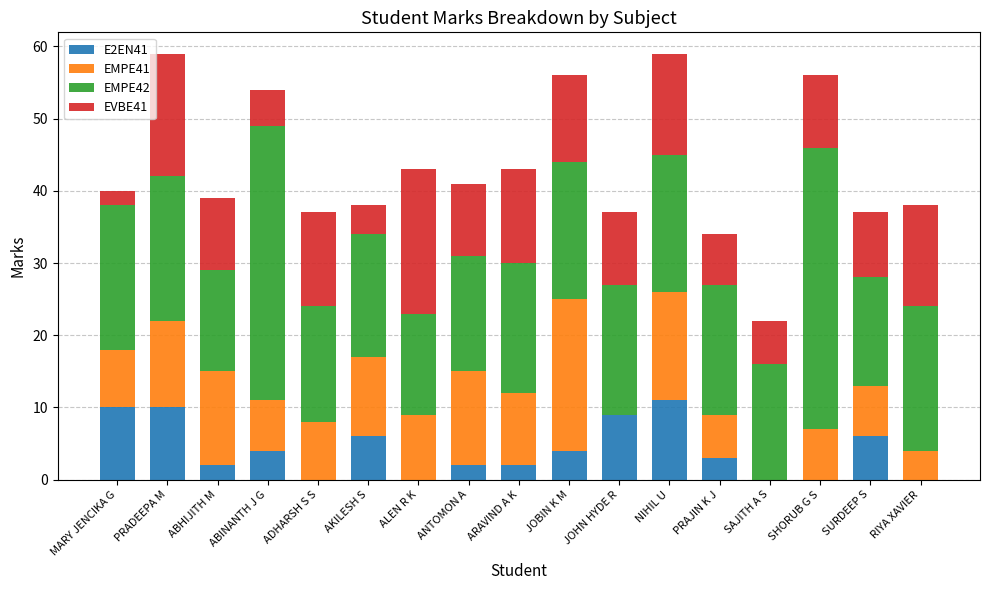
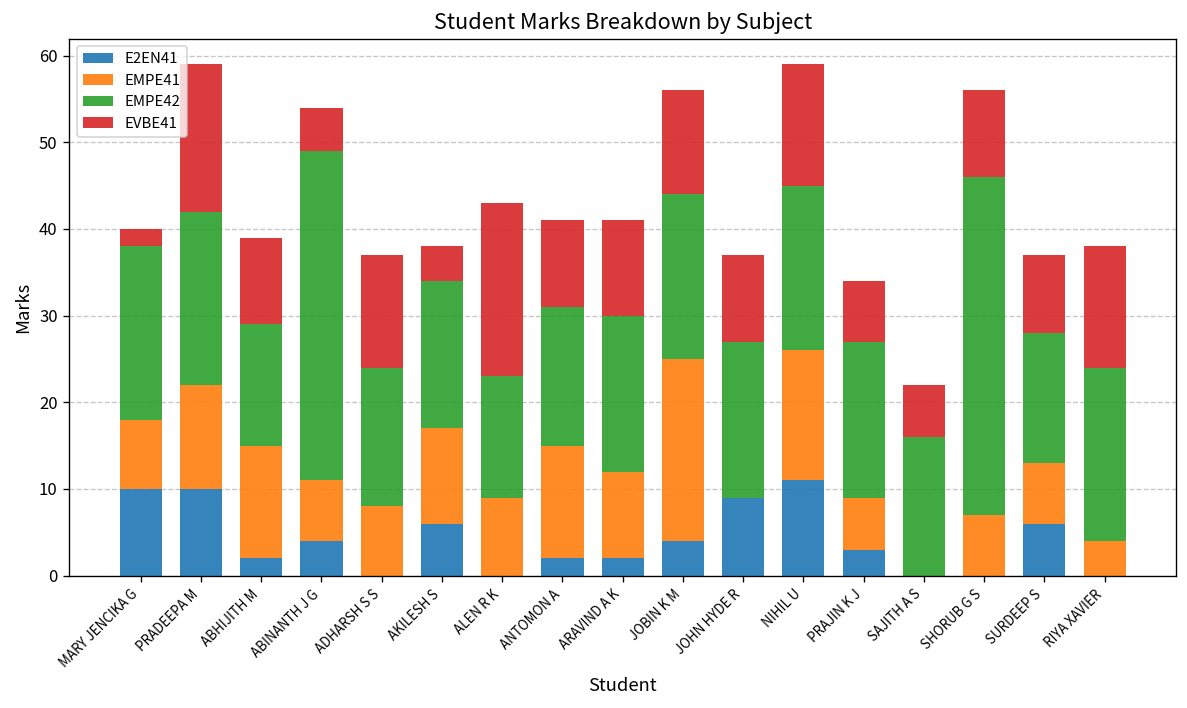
EVBE41, ARAVIND A K: 13 -> 11
